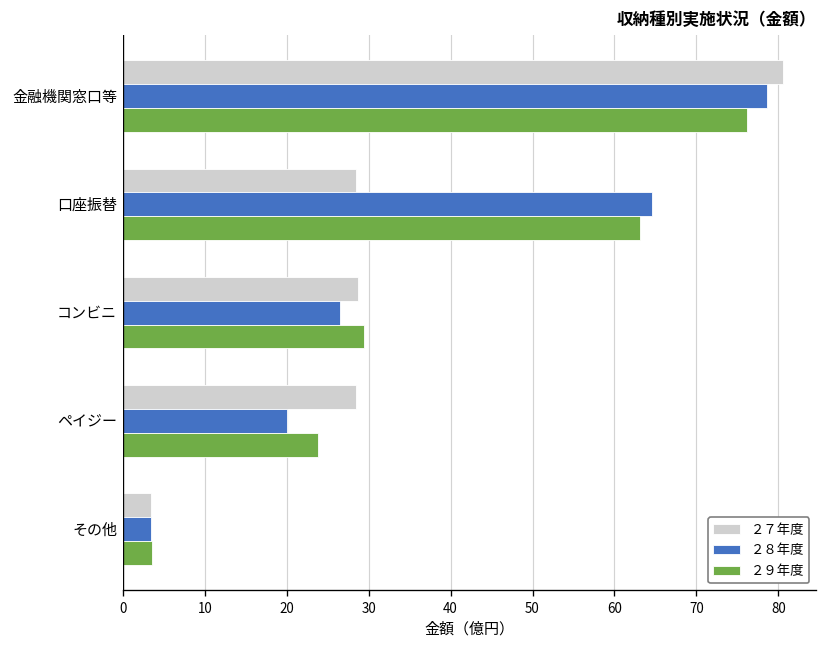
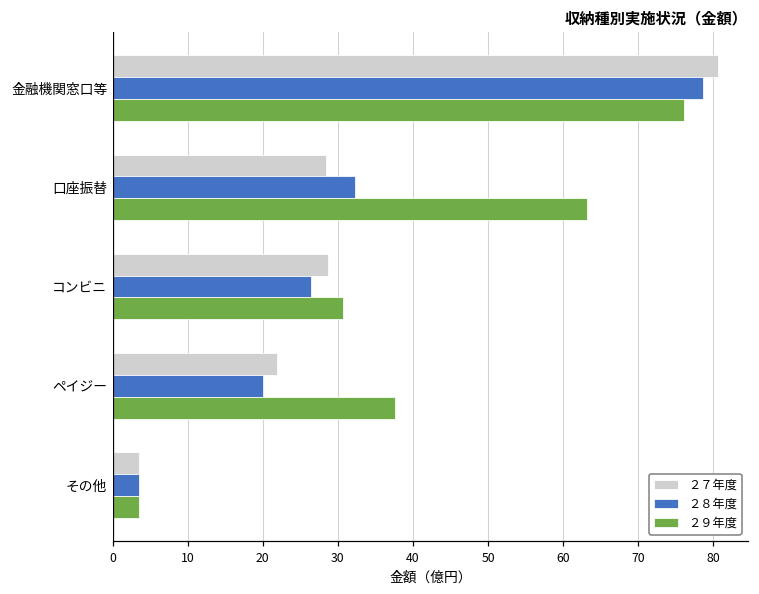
２８年度, 口座振替: 65 -> 32
２９年度, コンビニ: 29 -> 31
２７年度, ペイジー: 28 -> 22
２９年度, ペイジー: 24 -> 38
